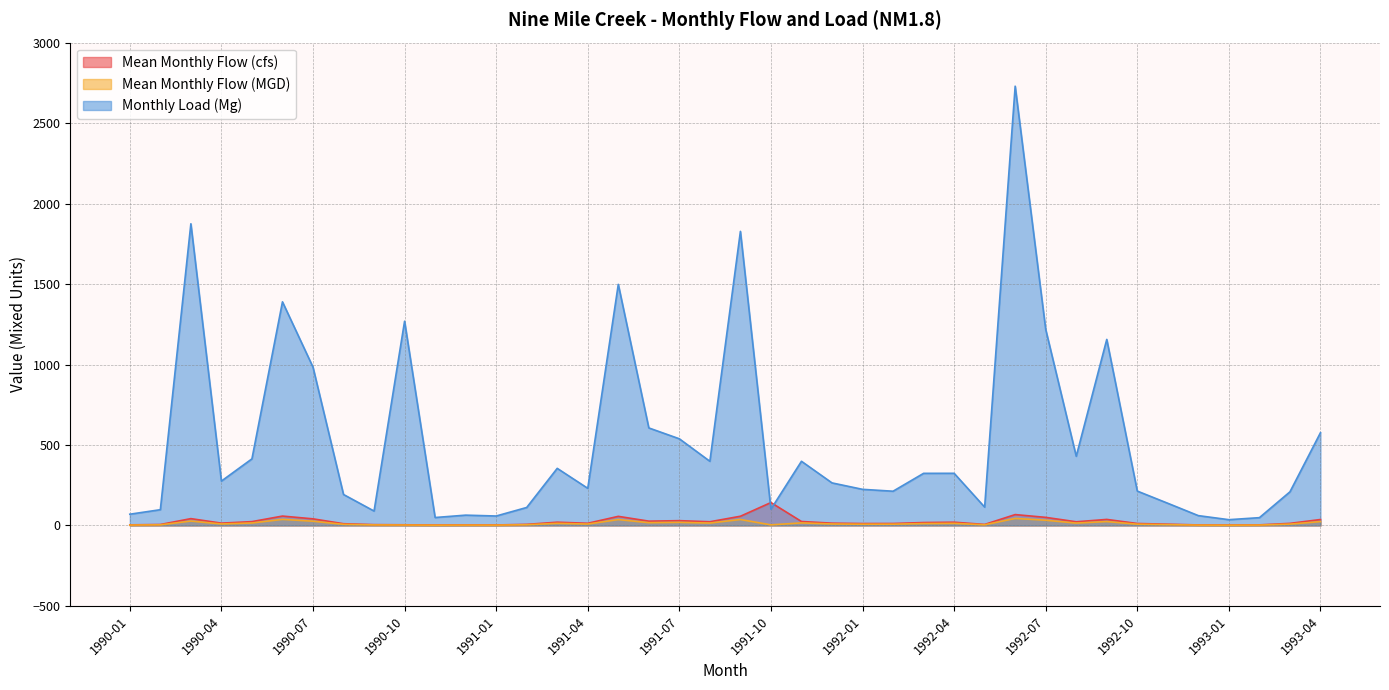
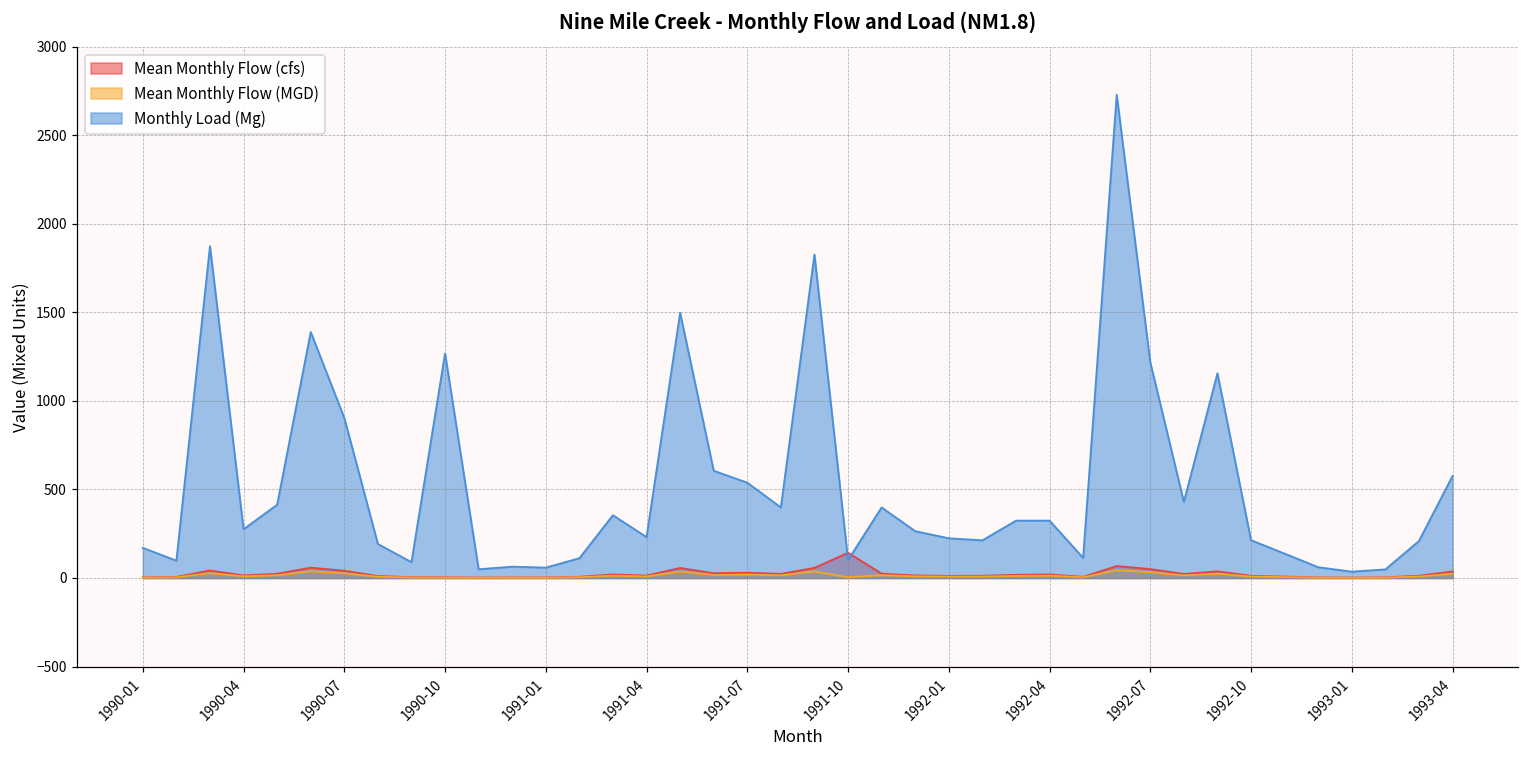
Monthly Load (Mg), 1990-01: 70 -> 170
Monthly Load (Mg), 1990-07: 980 -> 900
